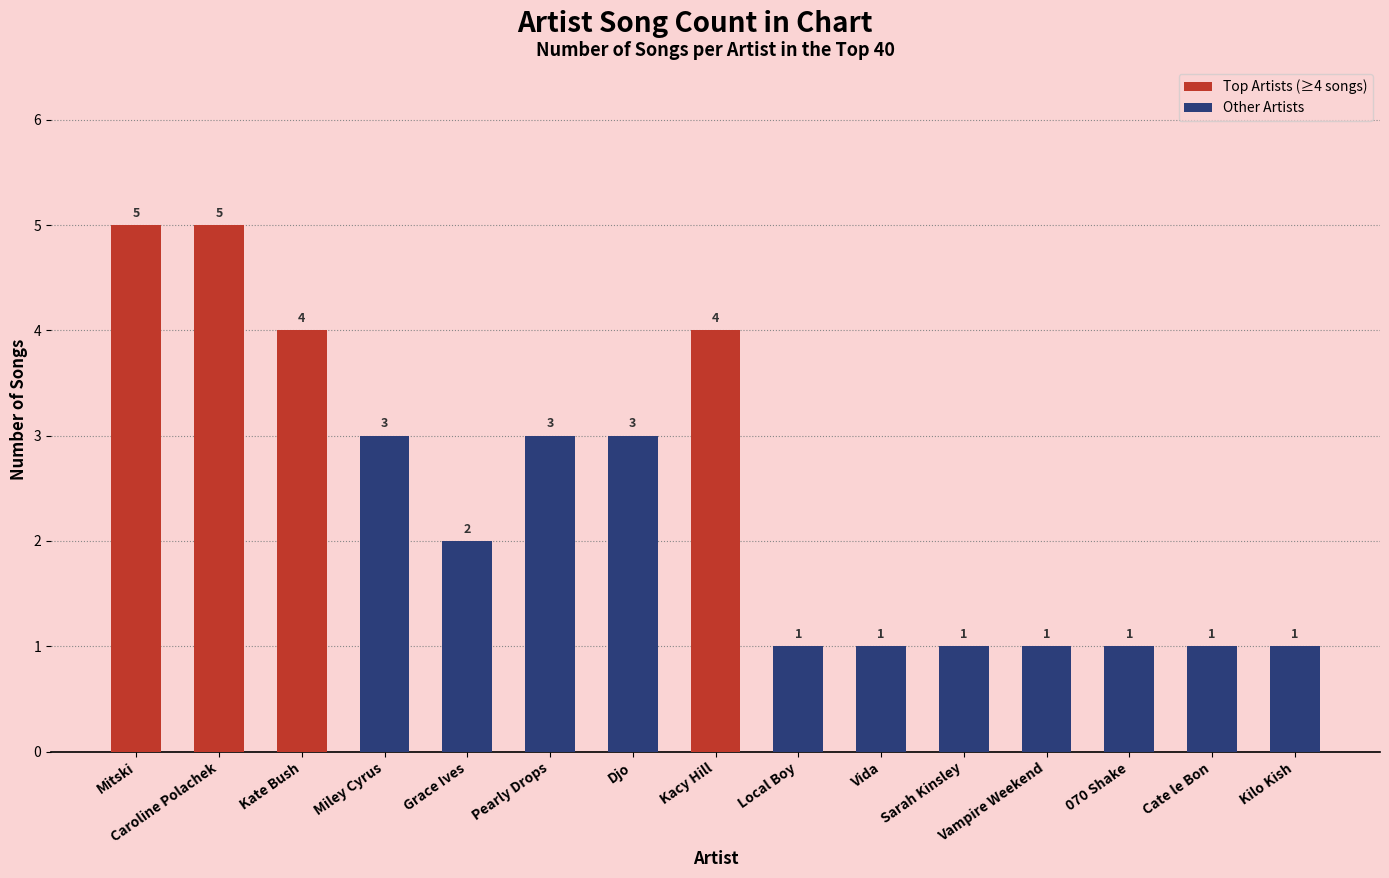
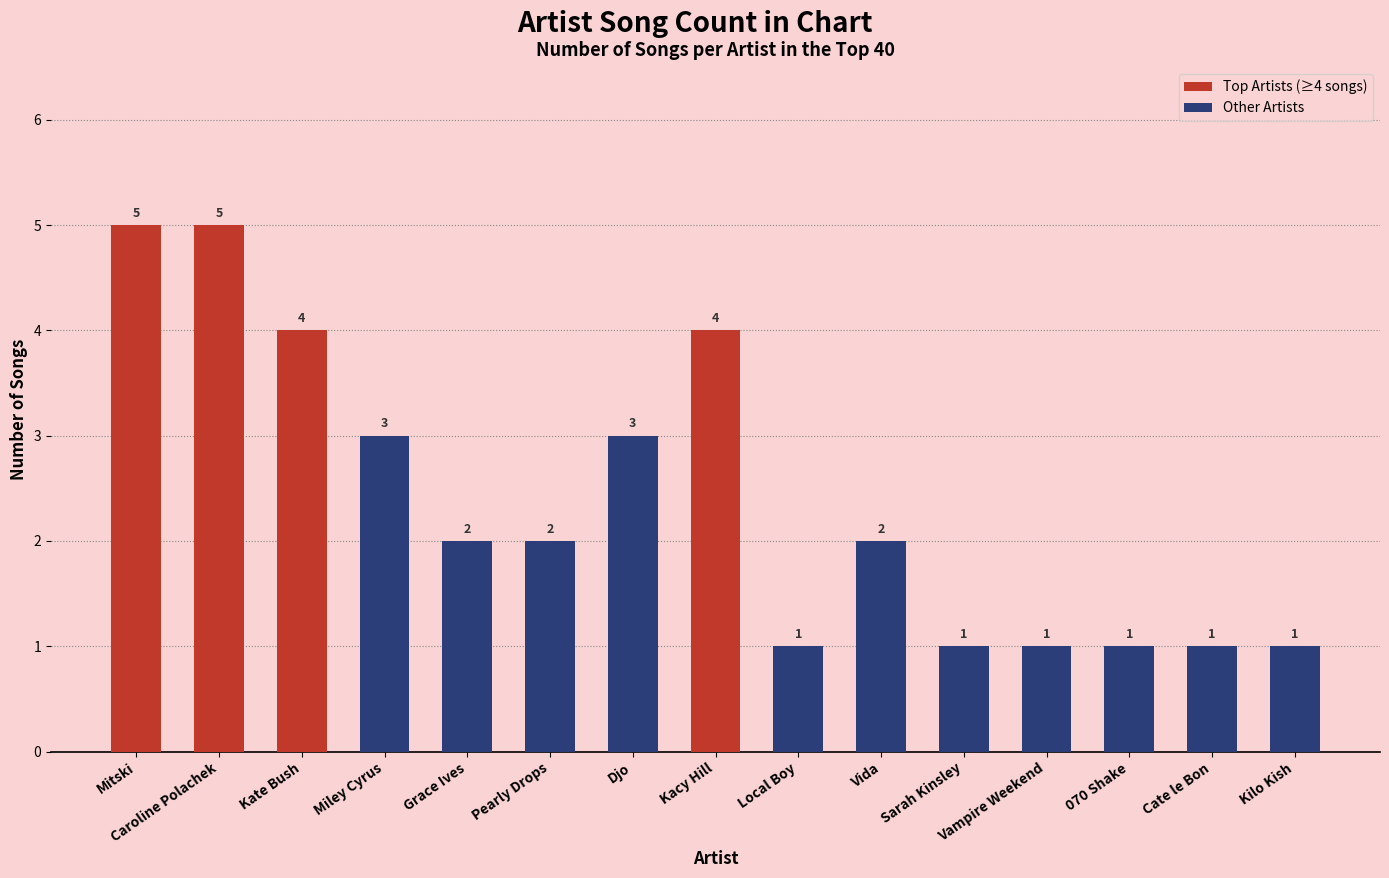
Pearly Drops: 3 -> 2
Vida: 1 -> 2
